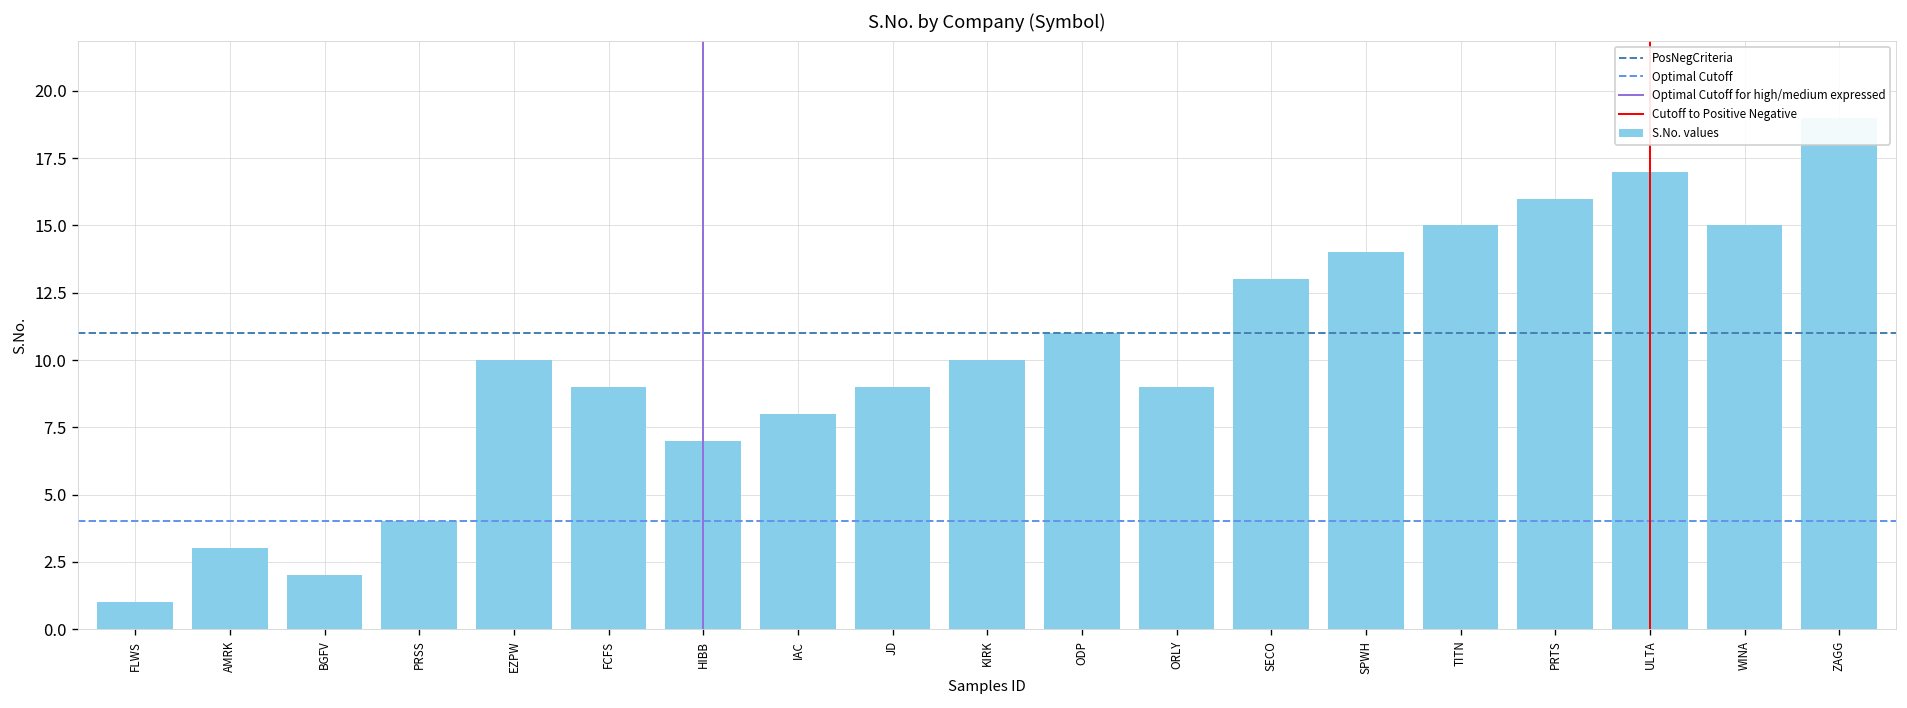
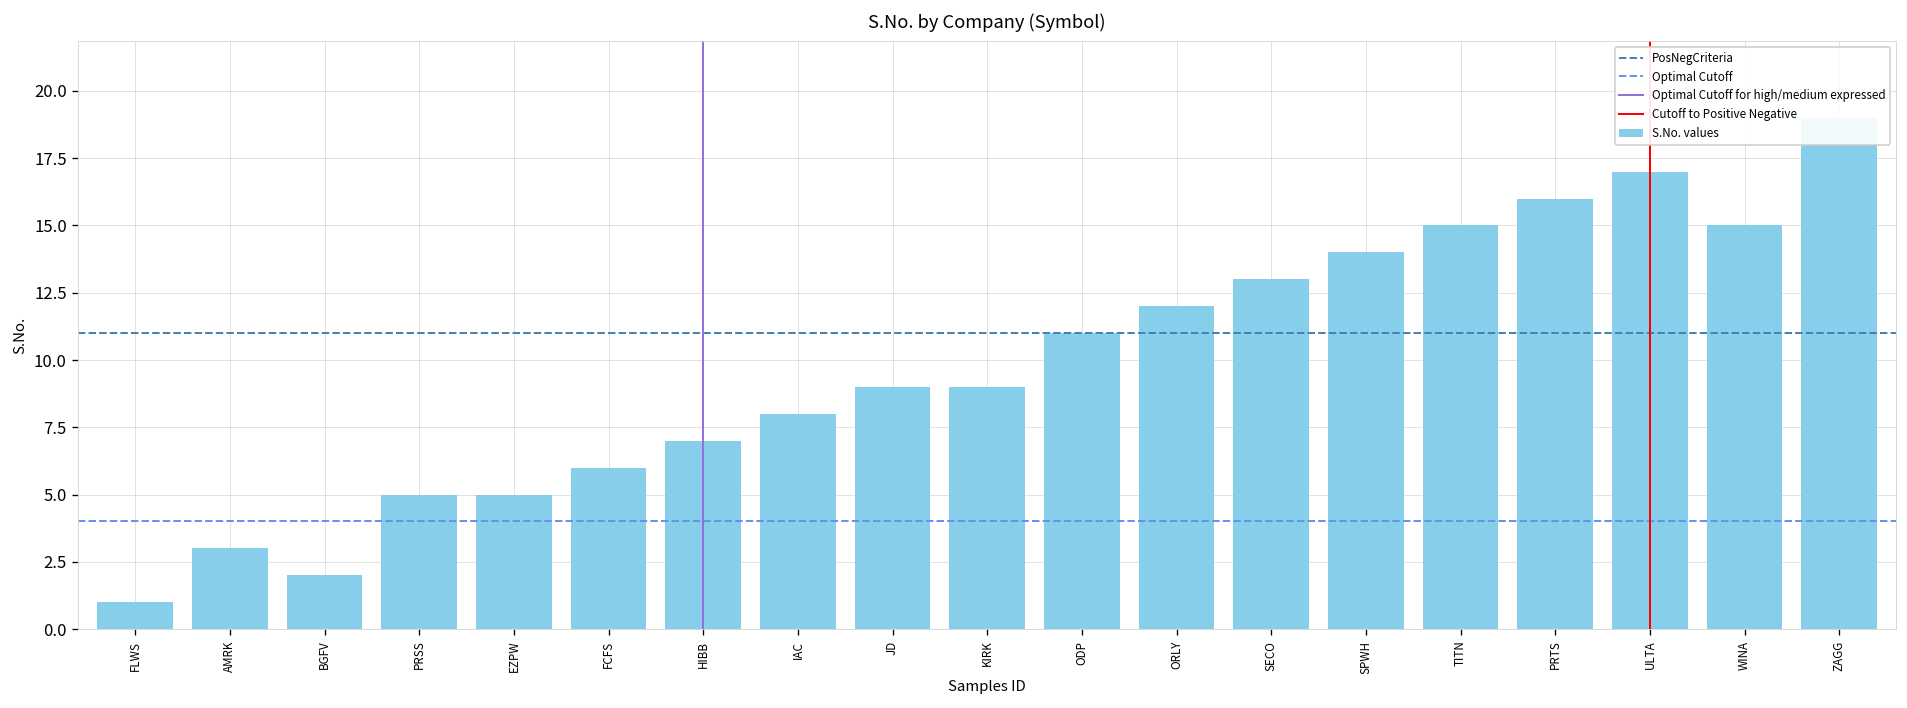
PRSS: 4 -> 5
EZPW: 10 -> 5
FCFS: 9 -> 6
KIRK: 10 -> 9
ORLY: 9 -> 12
